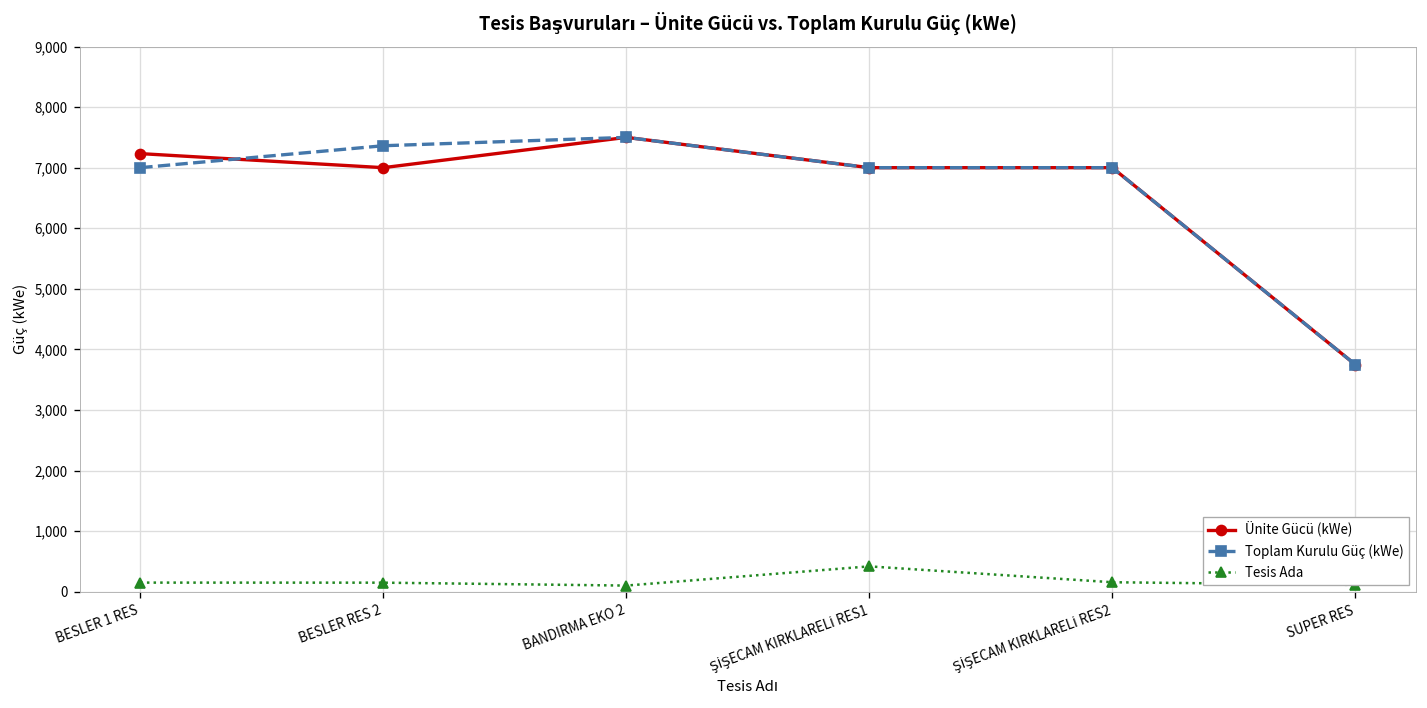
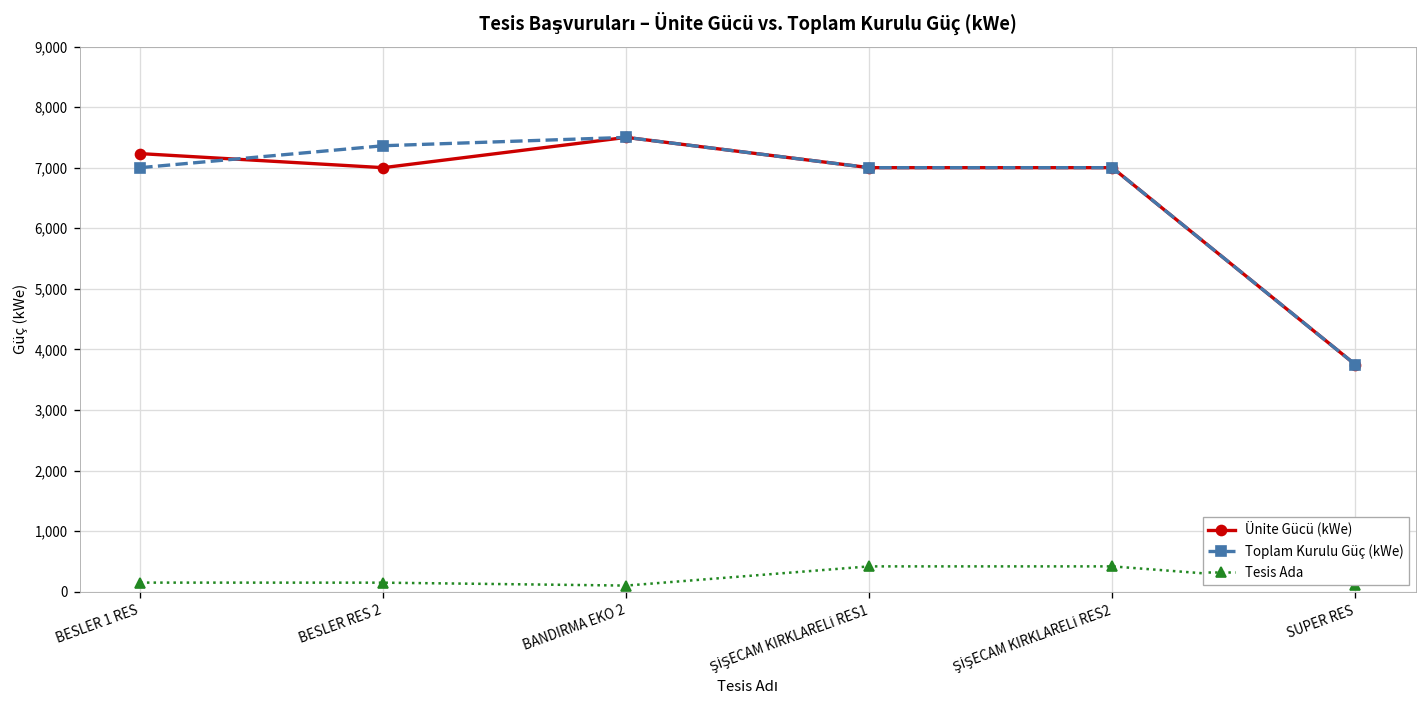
Tesis Ada, ŞİŞECAM KIRKLARELİ RES2: 200 -> 400
